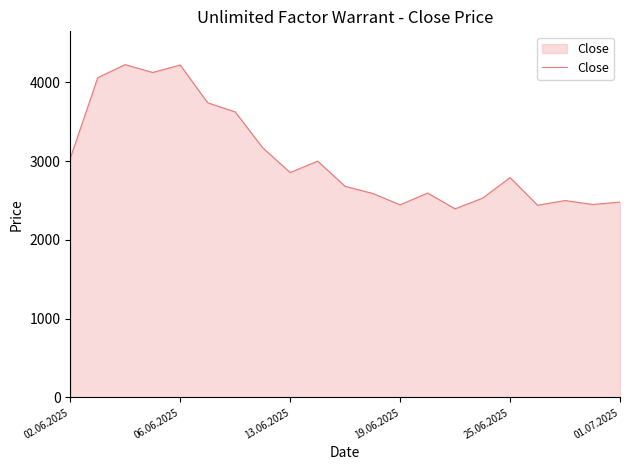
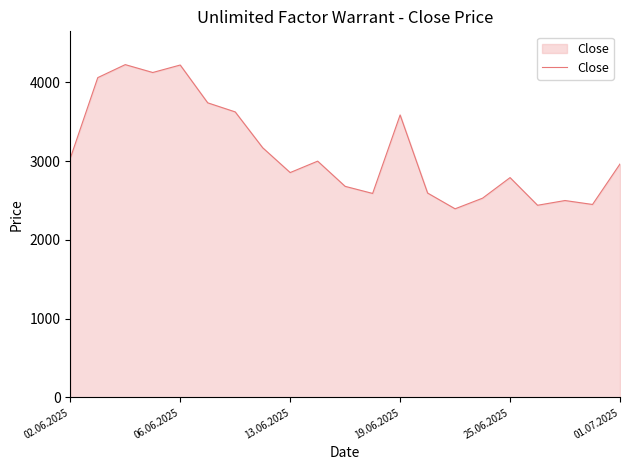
19.06.2025: 2400 -> 3600
01.07.2025: 2500 -> 3000
